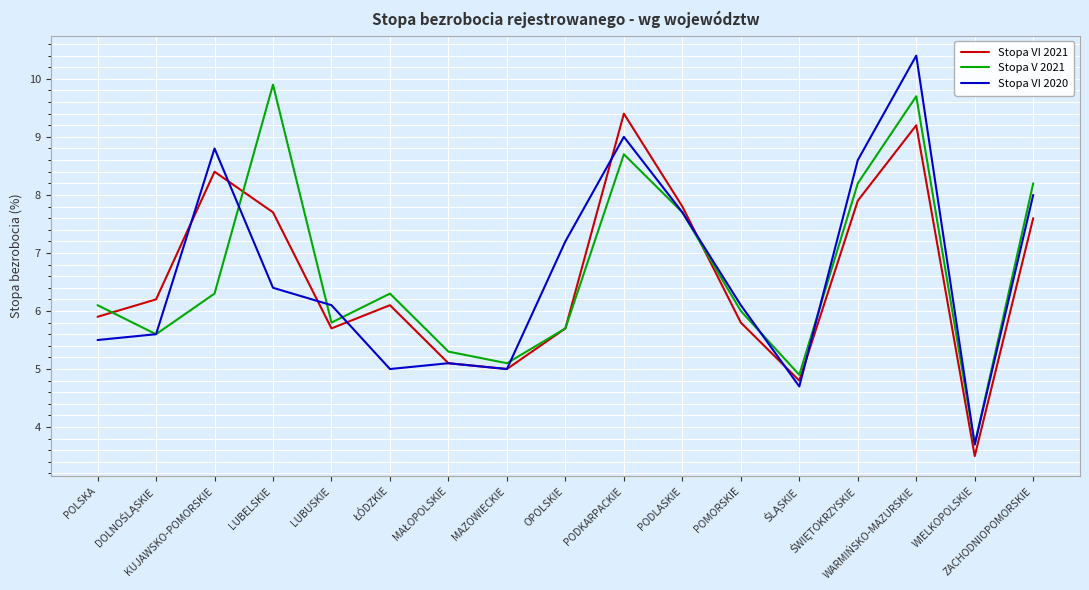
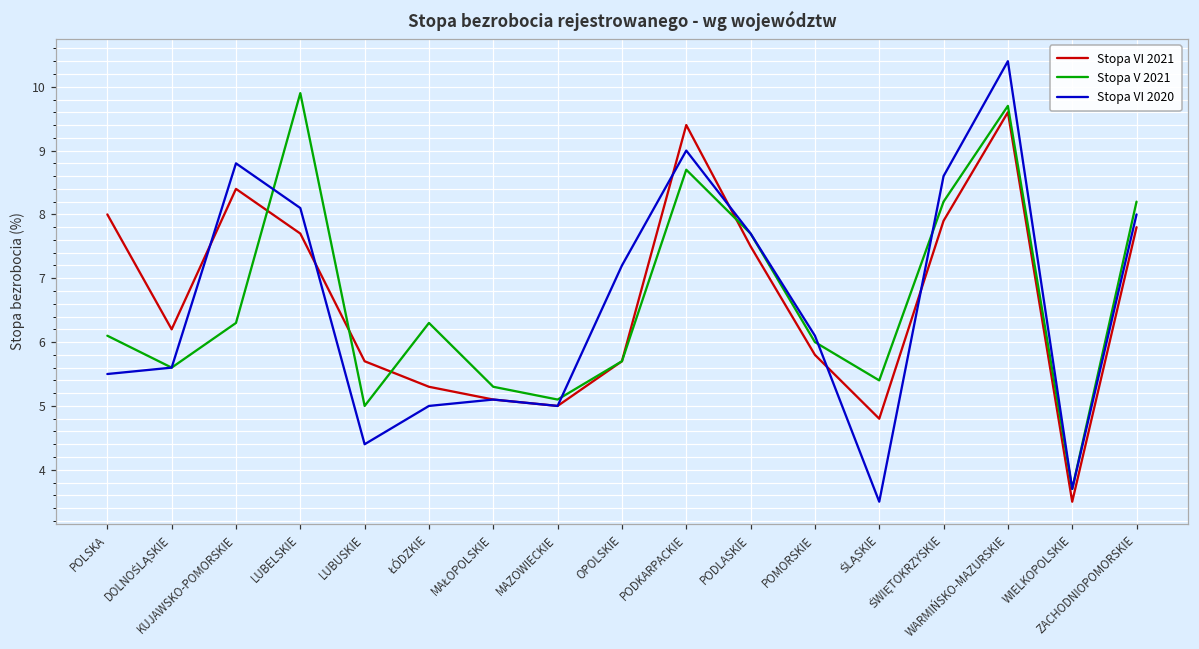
Stopa VI 2021, POLSKA: 5.9 -> 8.0
Stopa VI 2020, LUBELSKIE: 6.4 -> 8.1
Stopa V 2021, LUBUSKIE: 5.8 -> 5.0
Stopa VI 2020, LUBUSKIE: 6.1 -> 4.4
Stopa VI 2021, ŁÓDZKIE: 6.1 -> 5.3
Stopa VI 2021, PODLASKIE: 7.8 -> 7.5
Stopa V 2021, ŚLĄSKIE: 4.9 -> 5.4
Stopa VI 2020, ŚLĄSKIE: 4.7 -> 3.5
Stopa VI 2021, WARMIŃSKO-MAZURSKIE: 9.2 -> 9.6
Stopa VI 2021, ZACHODNIOPOMORSKIE: 7.6 -> 7.8
